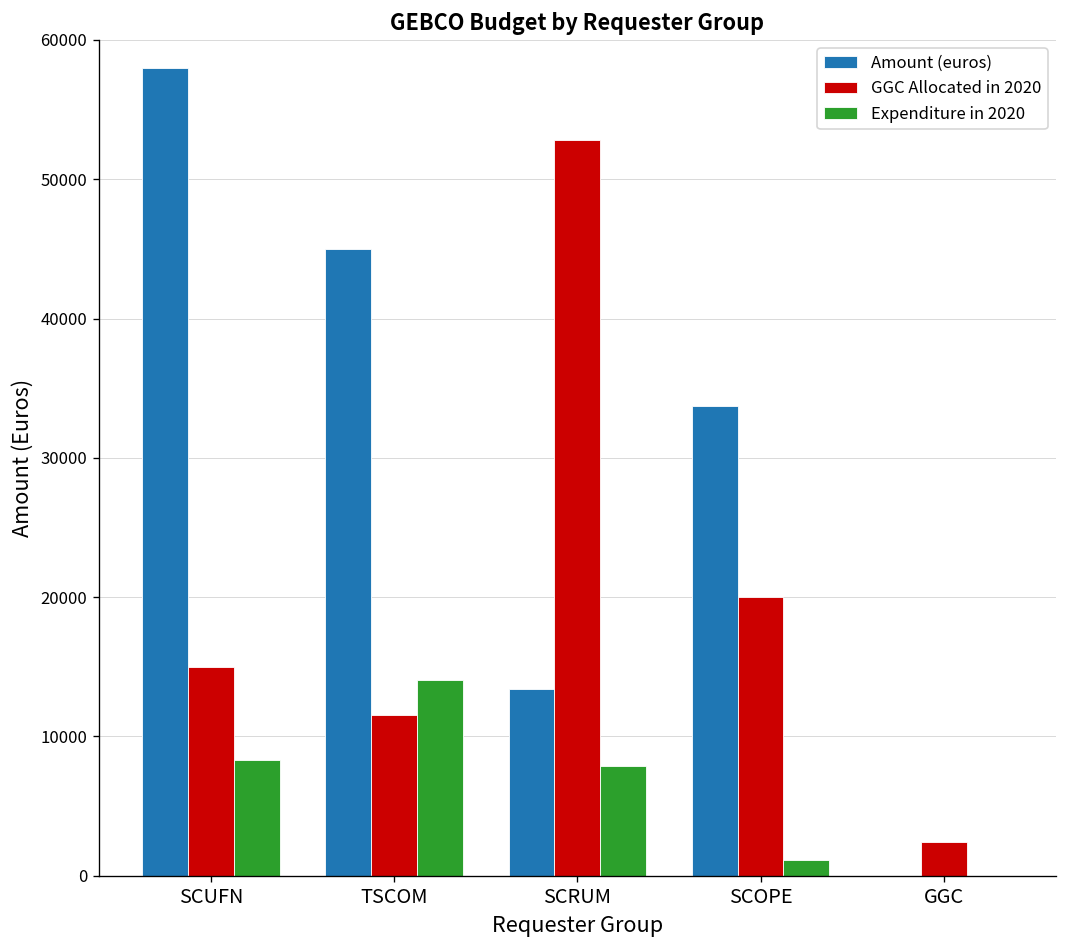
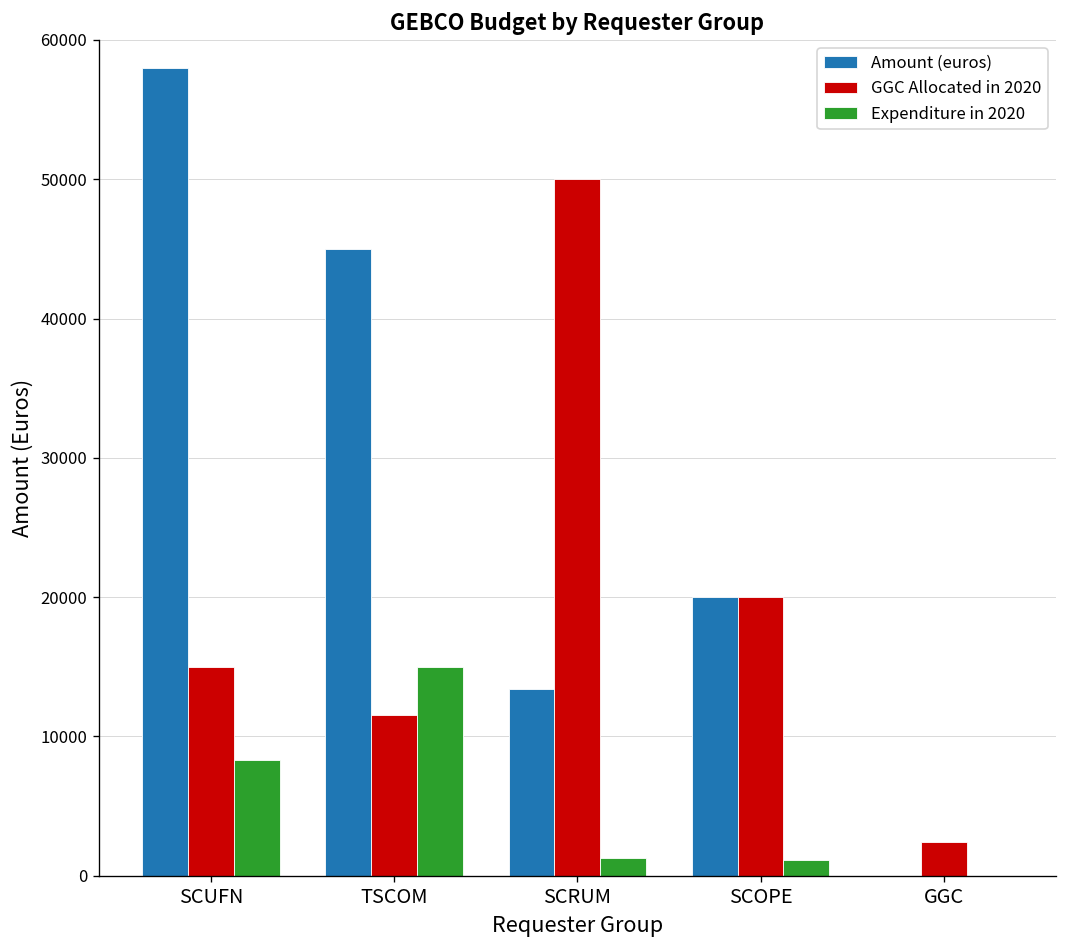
Expenditure in 2020, TSCOM: 14000 -> 15000
GGC Allocated in 2020, SCRUM: 52800 -> 50000
Expenditure in 2020, SCRUM: 7900 -> 1200
Amount (euros), SCOPE: 33800 -> 20000
